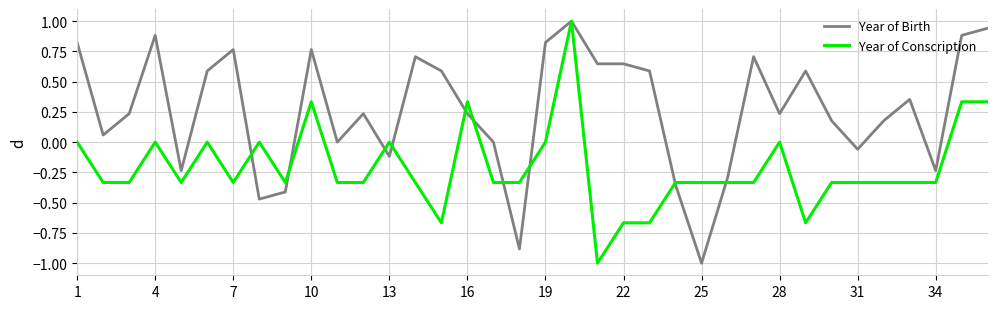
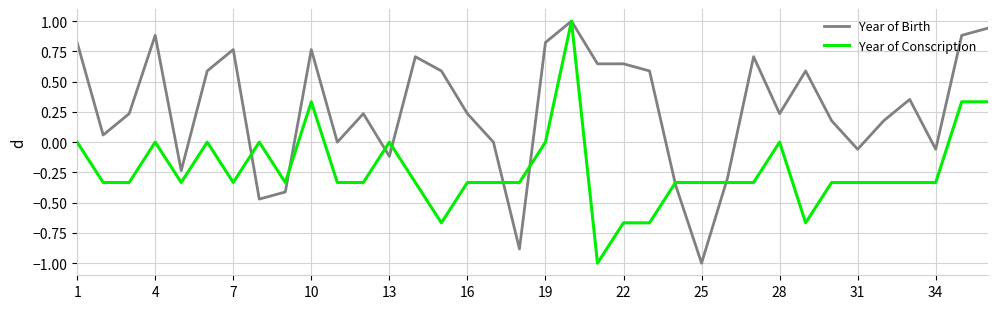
Year of Conscription, 16: 0.33 -> -0.33
Year of Birth, 34: -0.24 -> -0.06
